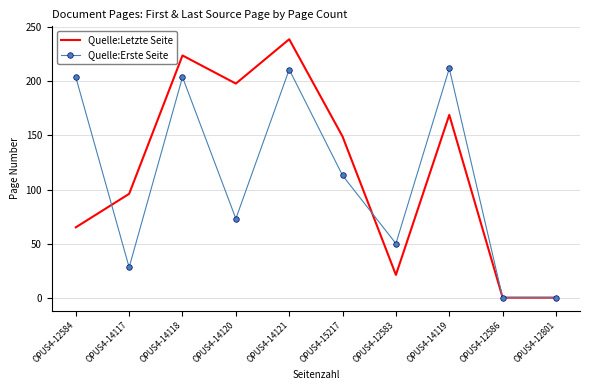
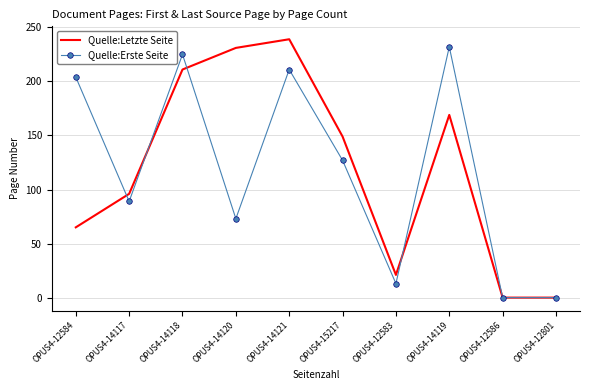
Quelle:Erste Seite, OPUS4-14117: 28 -> 89
Quelle:Letzte Seite, OPUS4-14118: 224 -> 211
Quelle:Erste Seite, OPUS4-14118: 204 -> 225
Quelle:Letzte Seite, OPUS4-14120: 198 -> 231
Quelle:Erste Seite, OPUS4-15217: 113 -> 127
Quelle:Erste Seite, OPUS4-12583: 50 -> 13
Quelle:Erste Seite, OPUS4-14119: 212 -> 232
